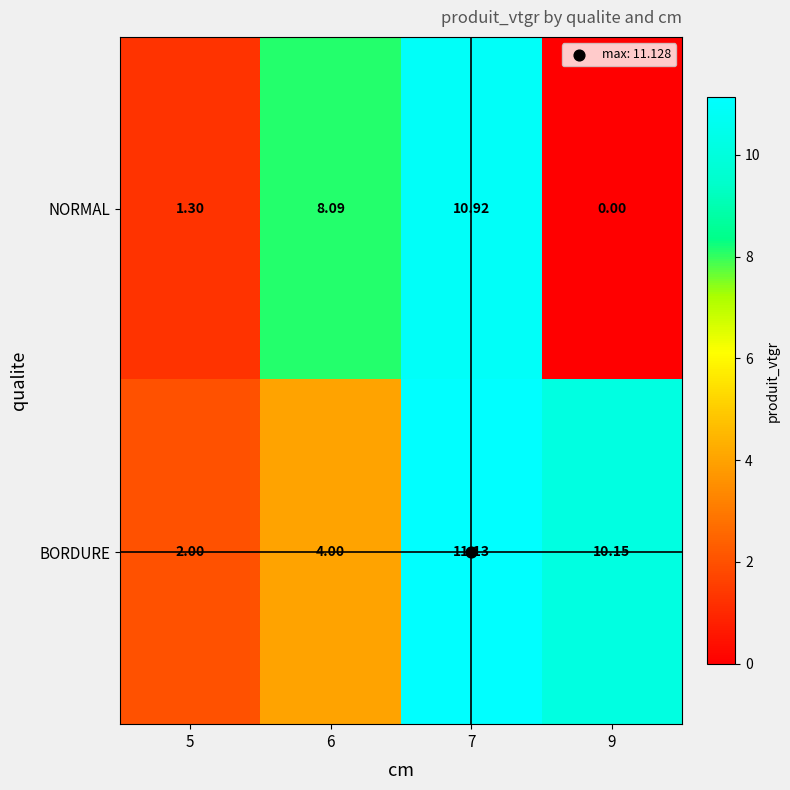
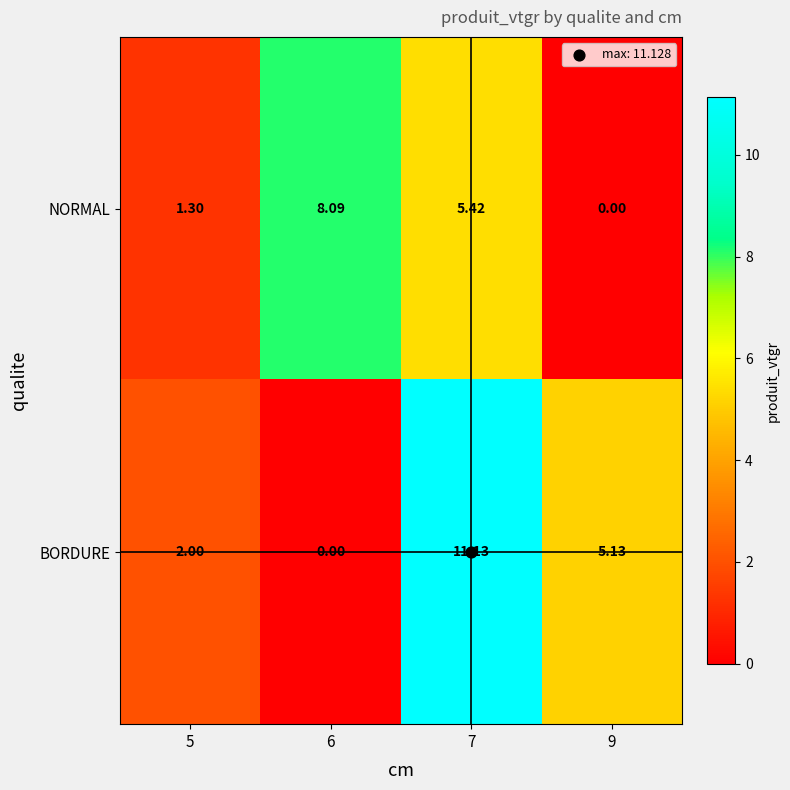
NORMAL, 7: 10.92 -> 5.42
BORDURE, 6: 4.00 -> 0.00
BORDURE, 9: 10.15 -> 5.13
